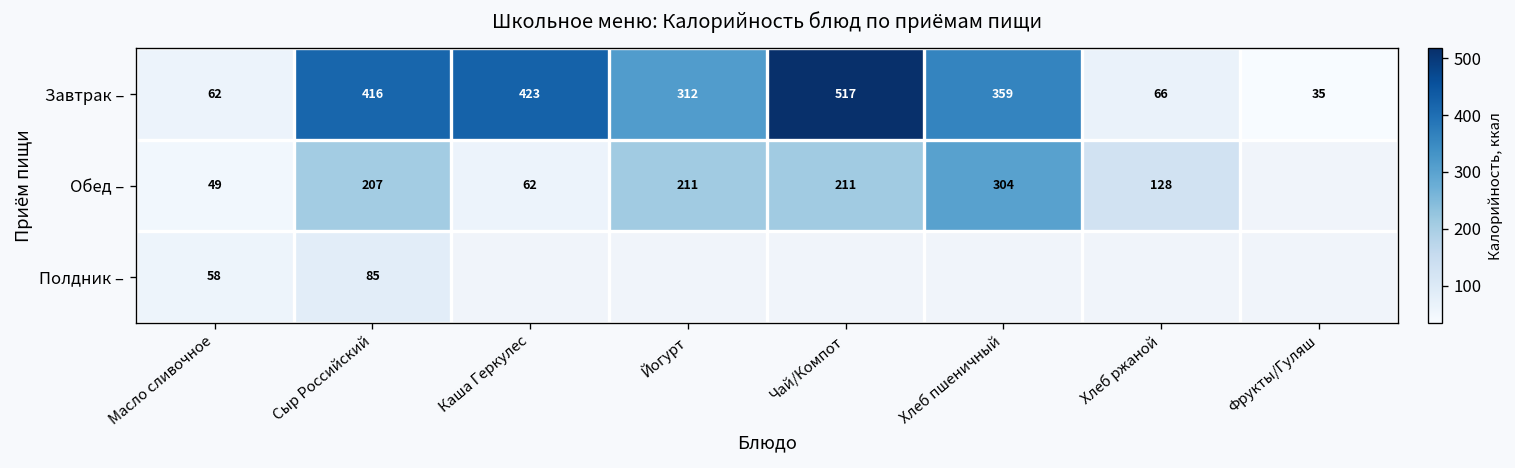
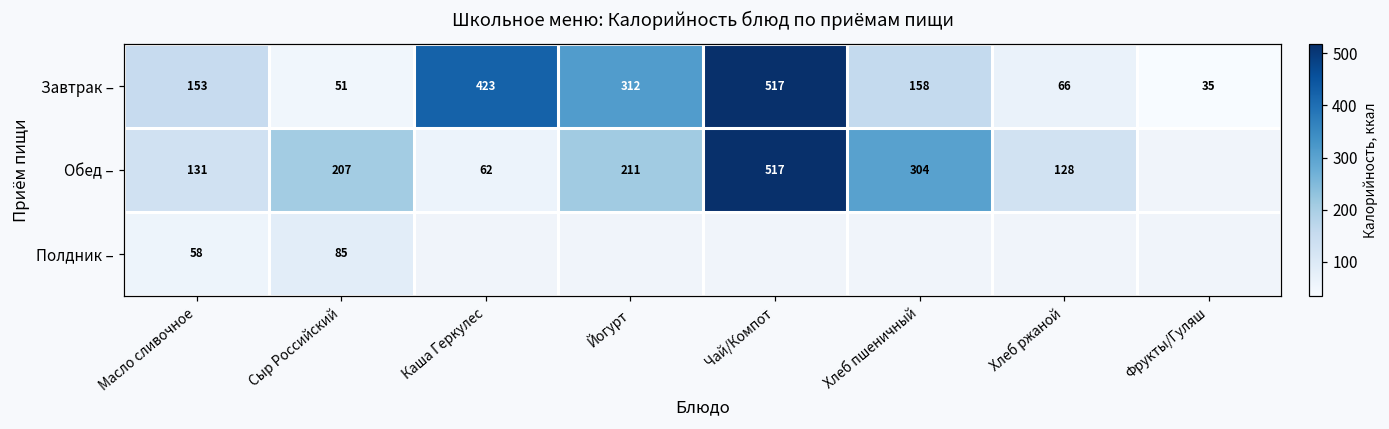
Завтрак –, Масло сливочное: 62 -> 153
Завтрак –, Сыр Российский: 416 -> 51
Завтрак –, Хлеб пшеничный: 359 -> 158
Обед –, Масло сливочное: 49 -> 131
Обед –, Чай/Компот: 211 -> 517
